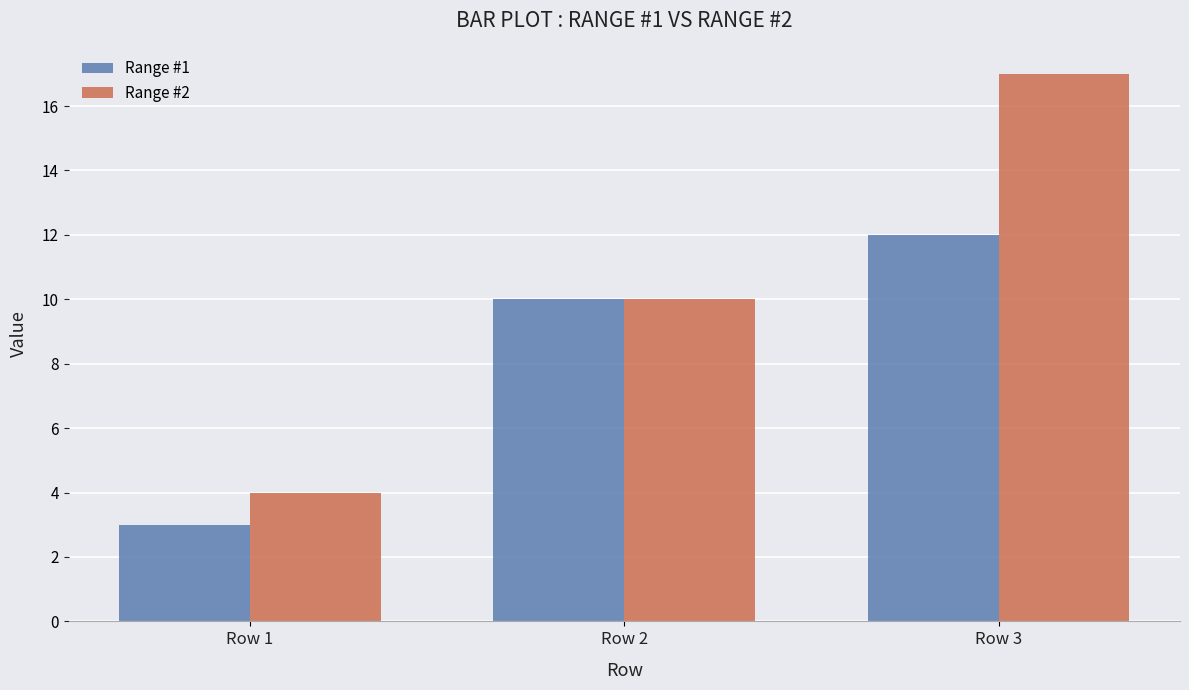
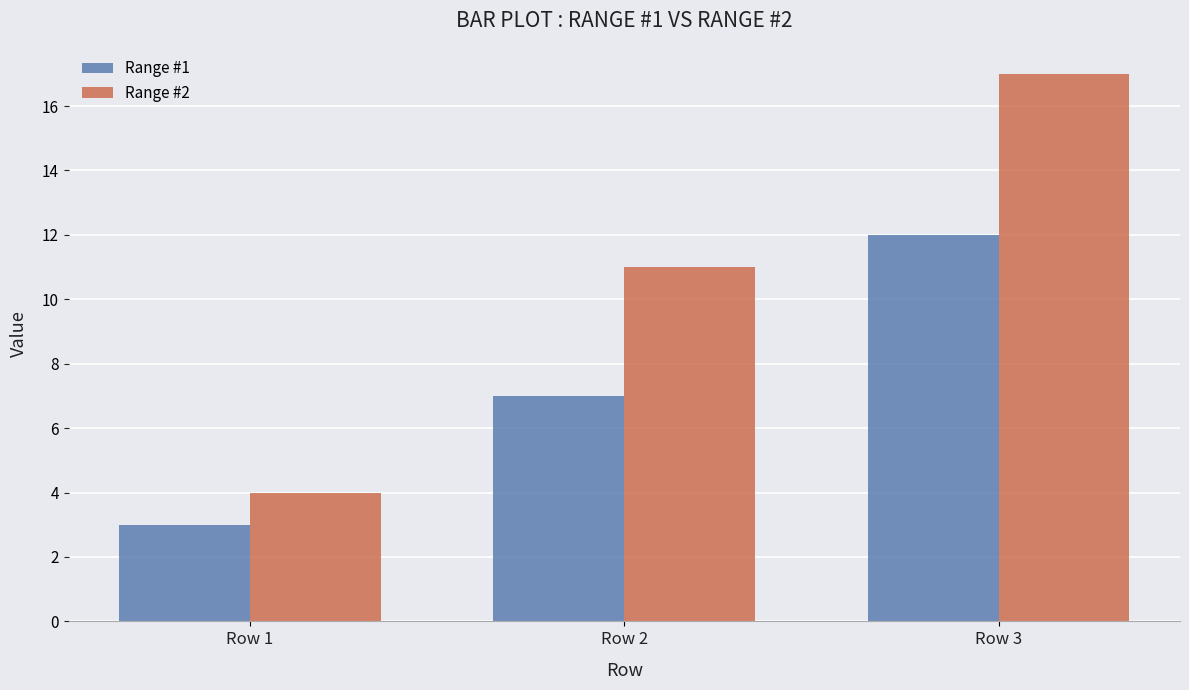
Range #1, Row 2: 10 -> 7
Range #2, Row 2: 10 -> 11
